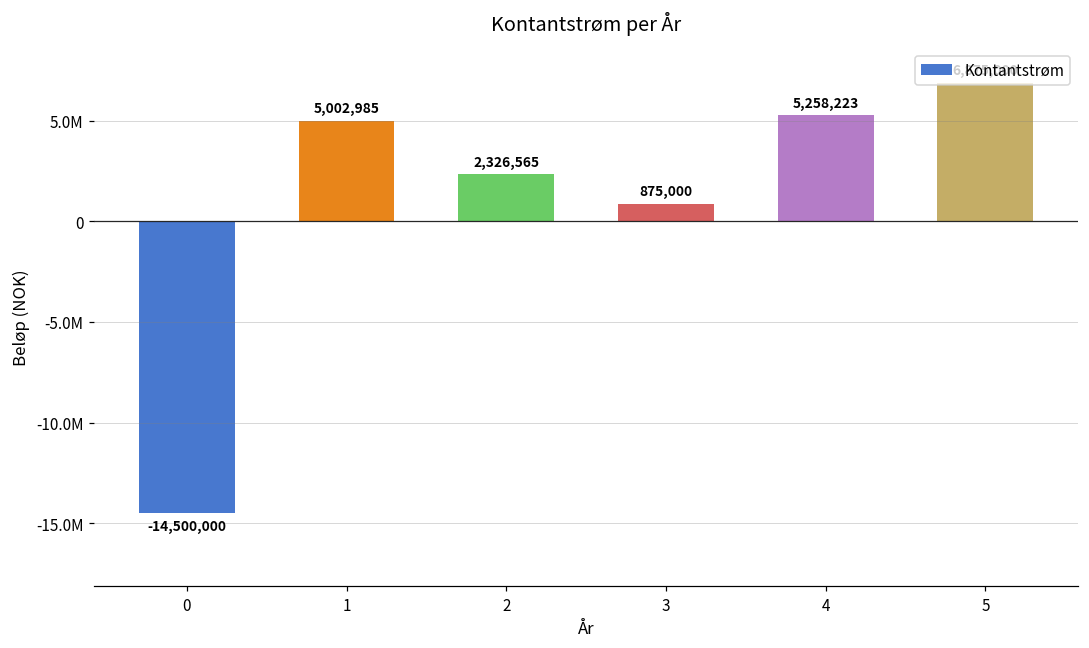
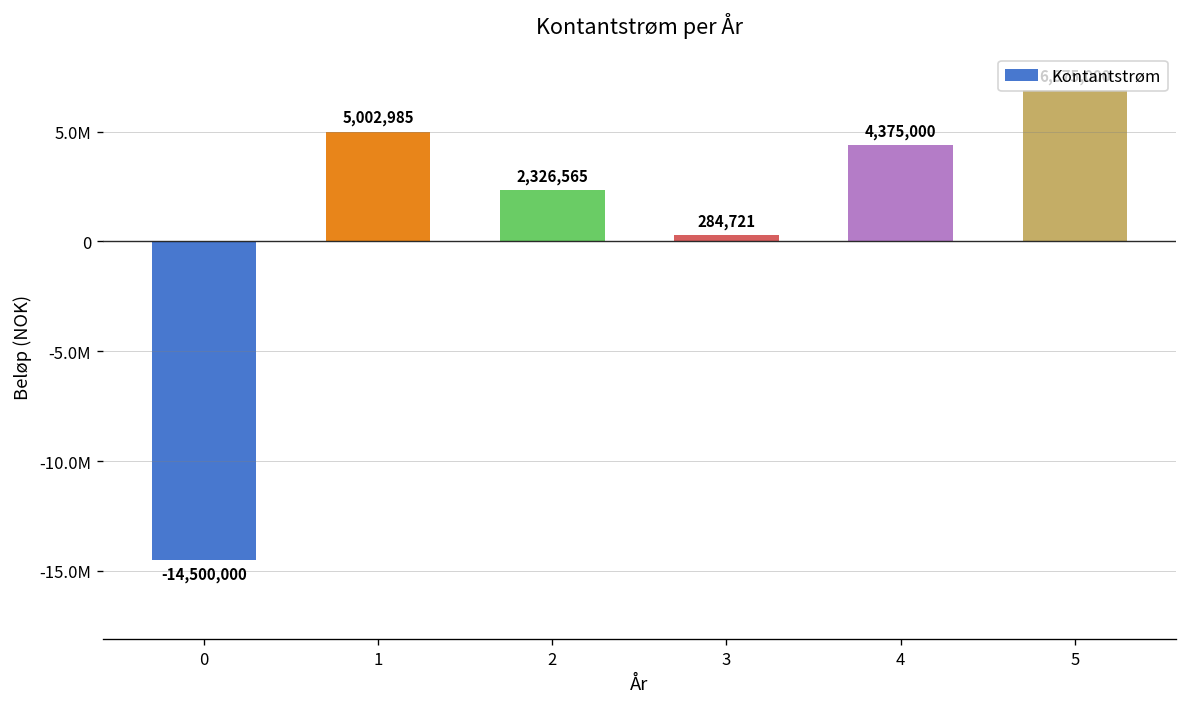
3: 875,000 -> 284,721
4: 5,258,223 -> 4,375,000
